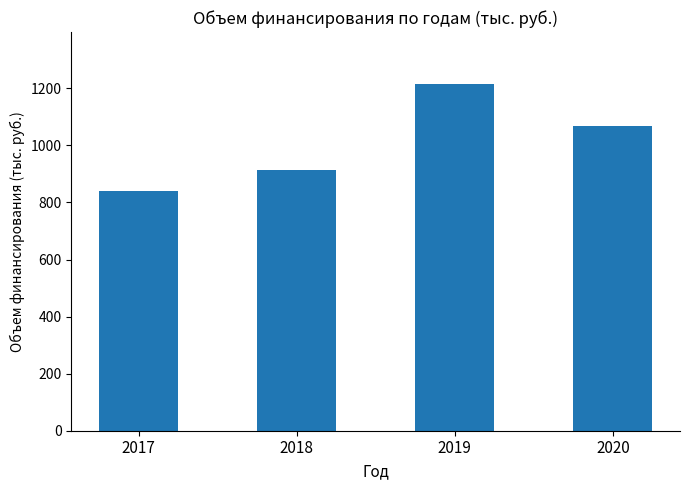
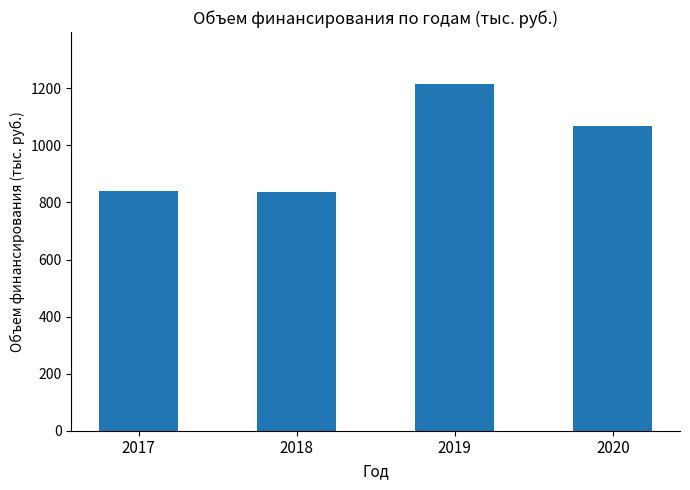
2018: 910 -> 840
